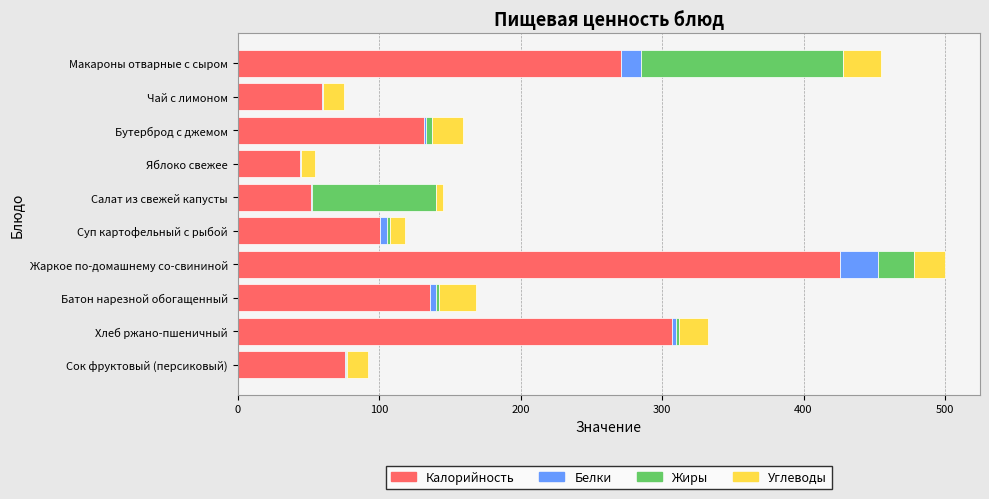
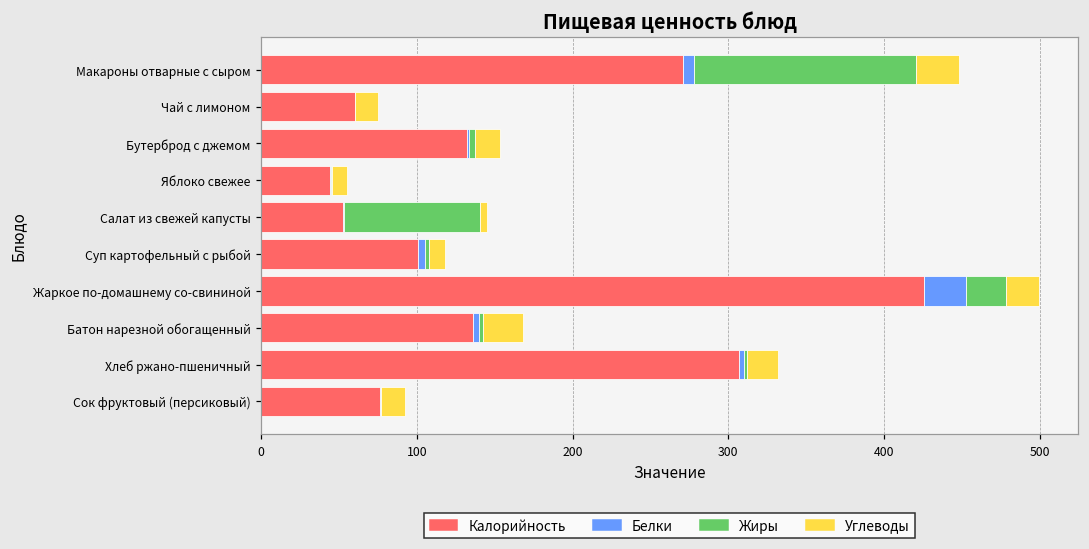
Белки, Макароны отварные с сыром: 14 -> 7
Углеводы, Бутерброд с джемом: 22 -> 16
